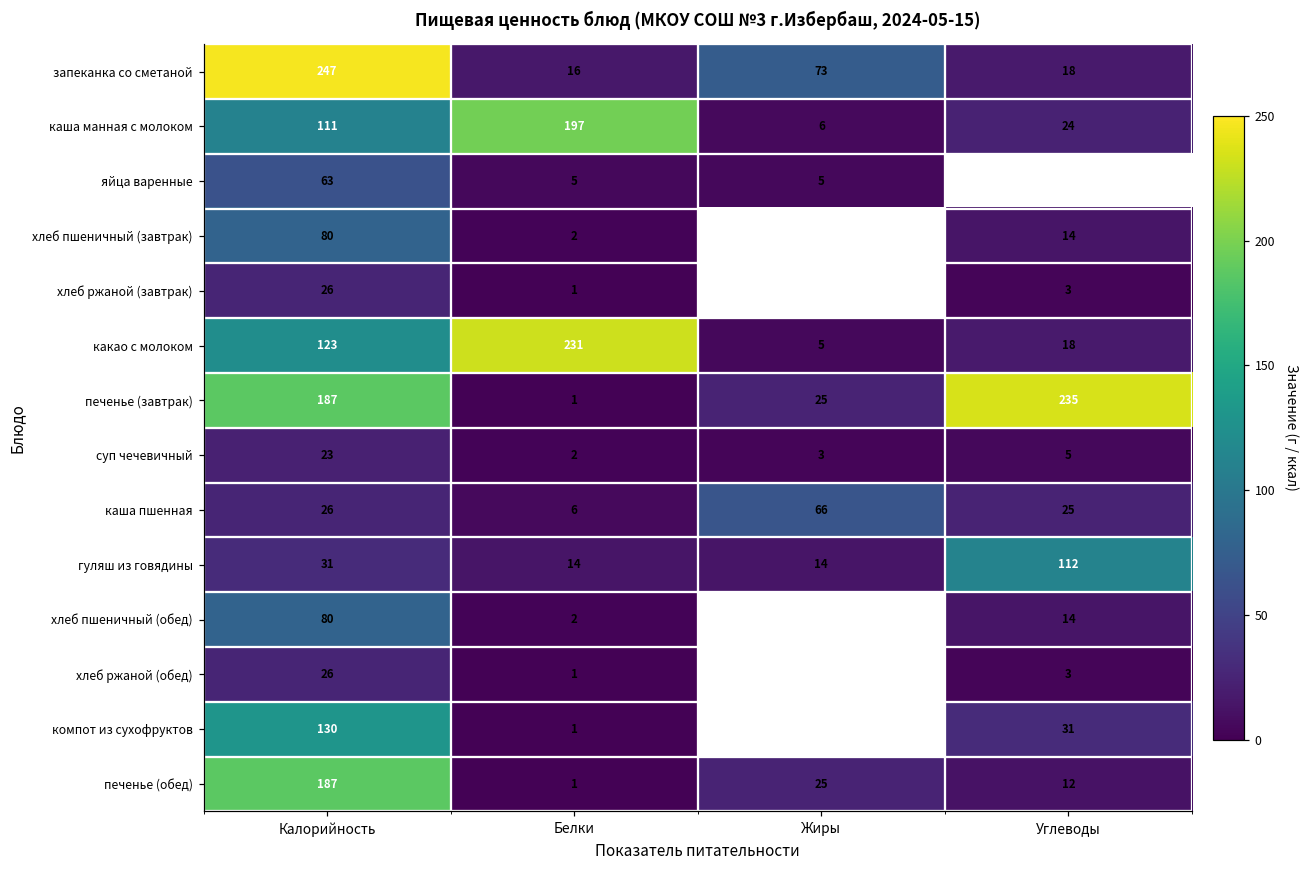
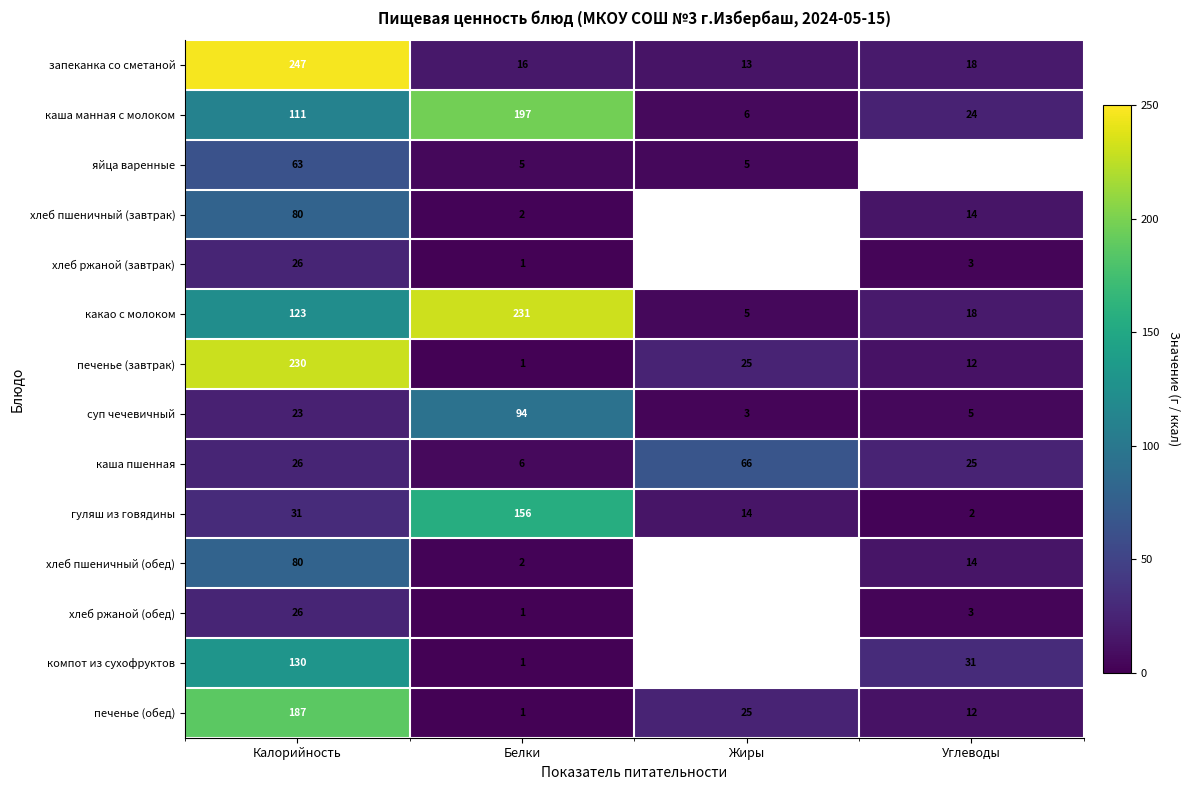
запеканка со сметаной, Жиры: 73 -> 13
печенье (завтрак), Калорийность: 187 -> 230
печенье (завтрак), Углеводы: 235 -> 12
суп чечевичный, Белки: 2 -> 94
гуляш из говядины, Белки: 14 -> 156
гуляш из говядины, Углеводы: 112 -> 2
